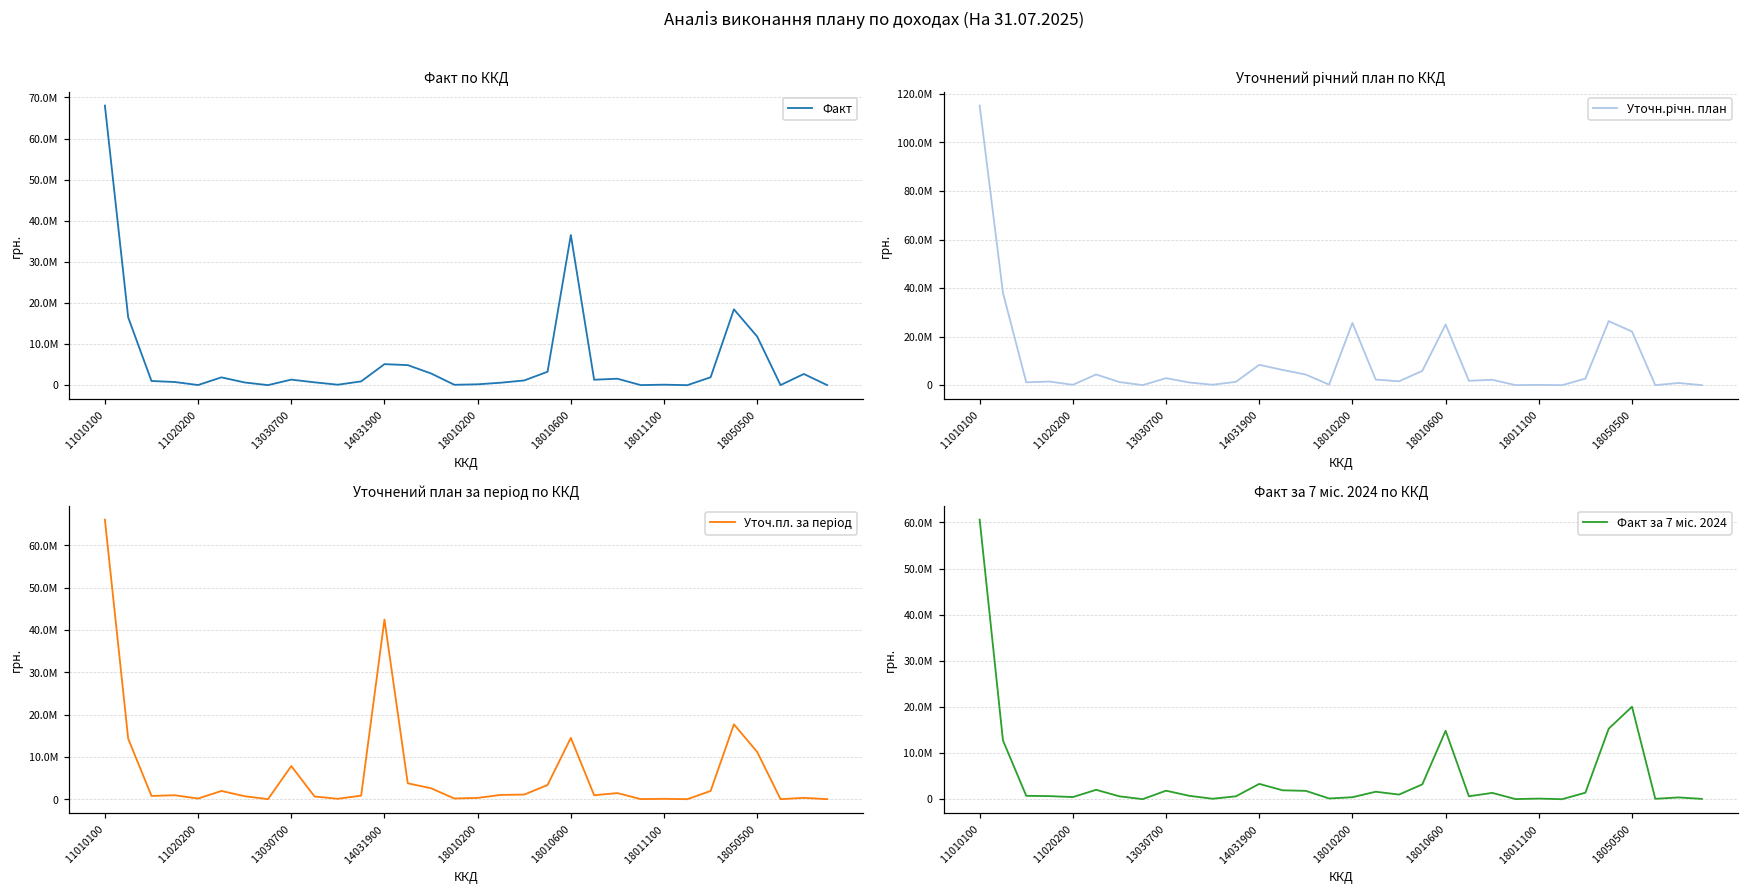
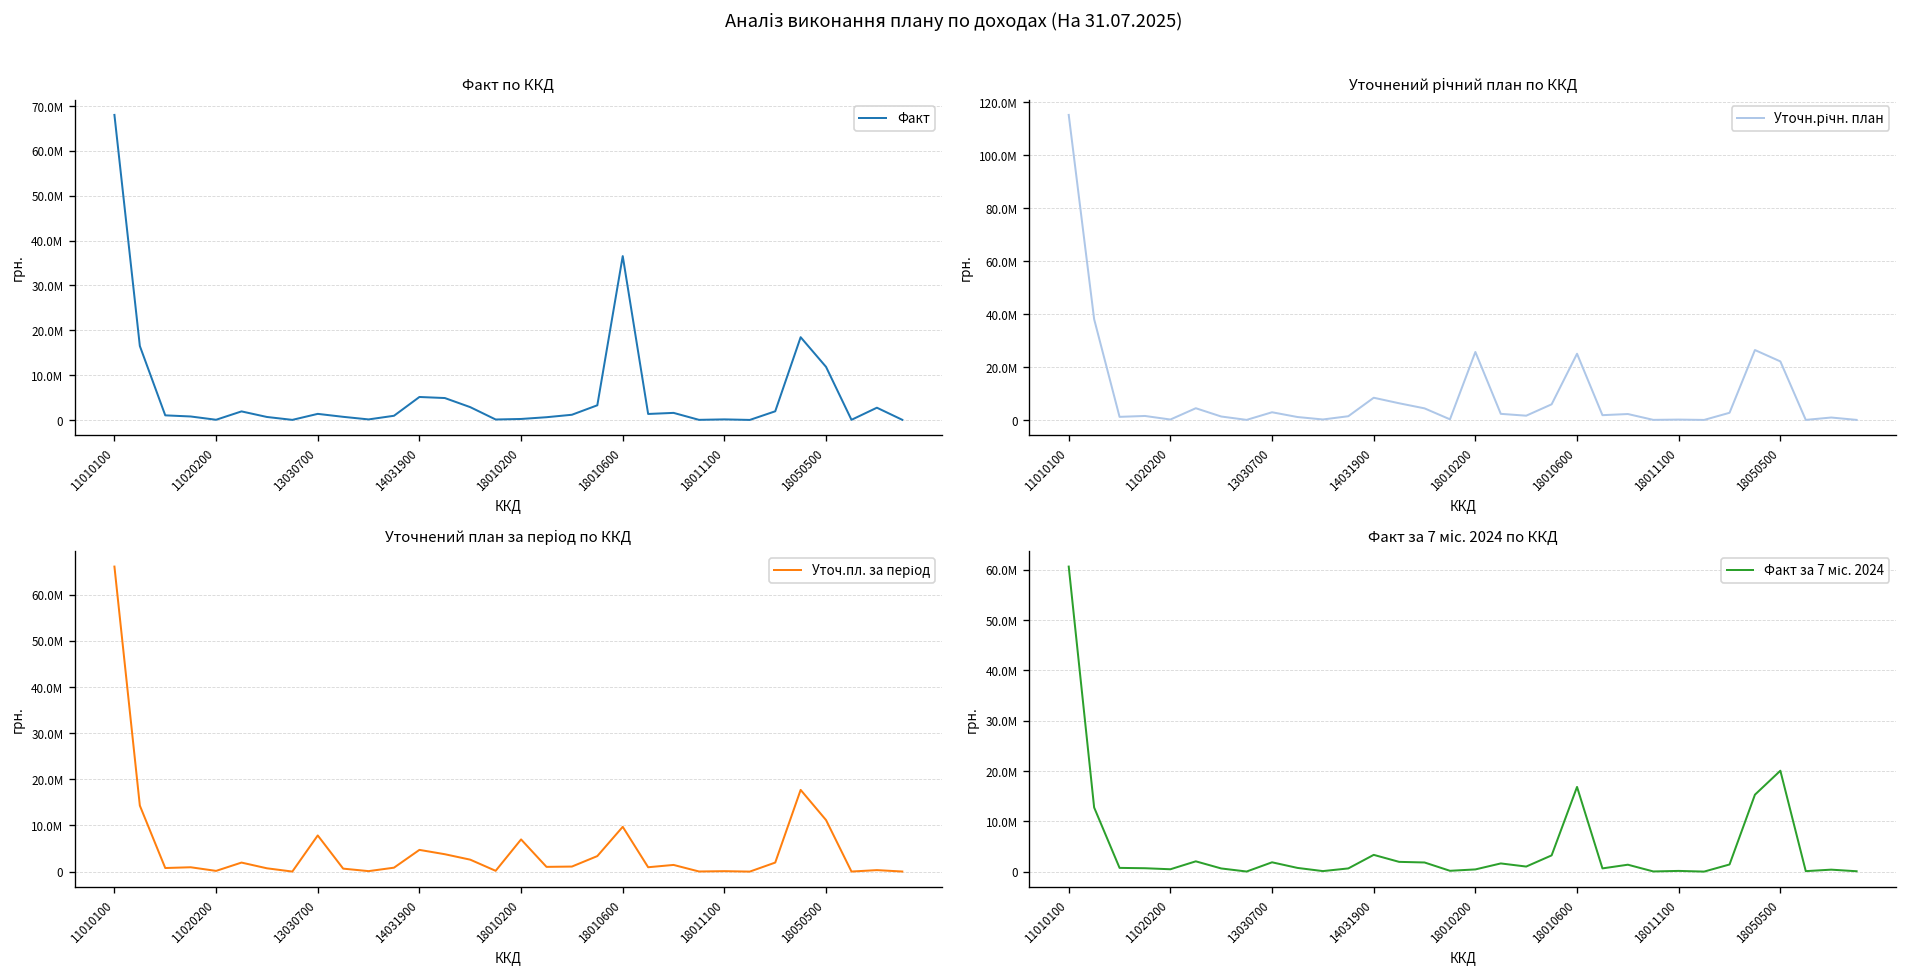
Уточнений план за період по ККД, 14031900: 42000000 -> 5000000
Уточнений план за період по ККД, 18010200: 0 -> 7000000
Уточнений план за період по ККД, 18010600: 15000000 -> 10000000
Факт за 7 міс. 2024 по ККД, 18010600: 15000000 -> 17000000
